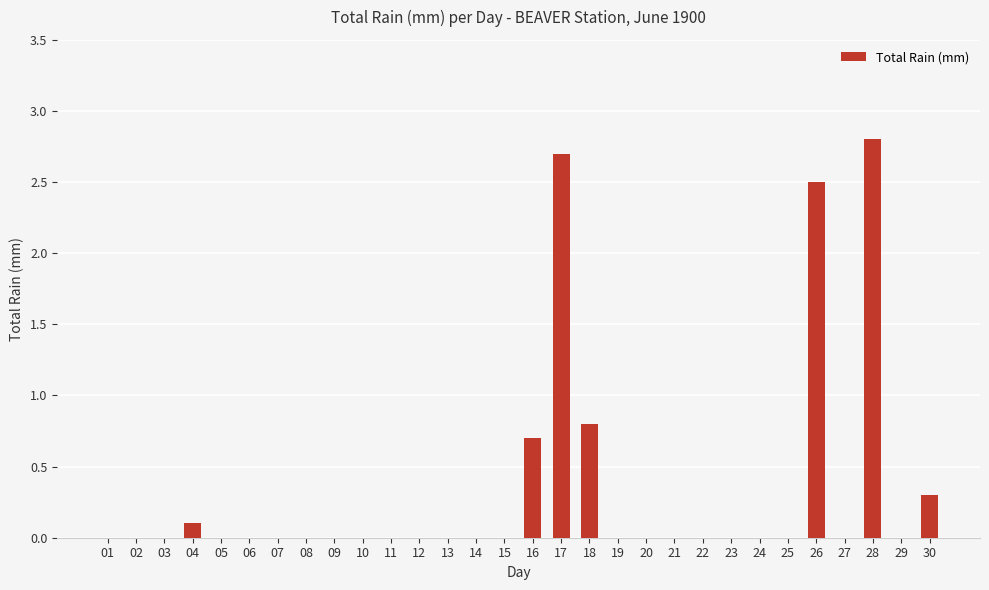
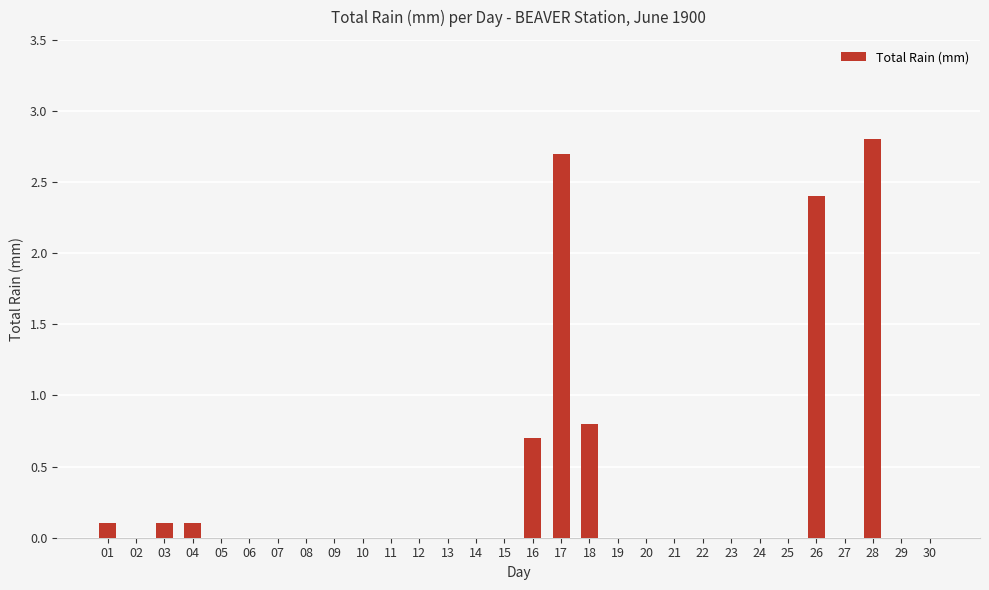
01: 0.0 -> 0.1
03: 0.0 -> 0.1
26: 2.5 -> 2.4
30: 0.3 -> 0.0
